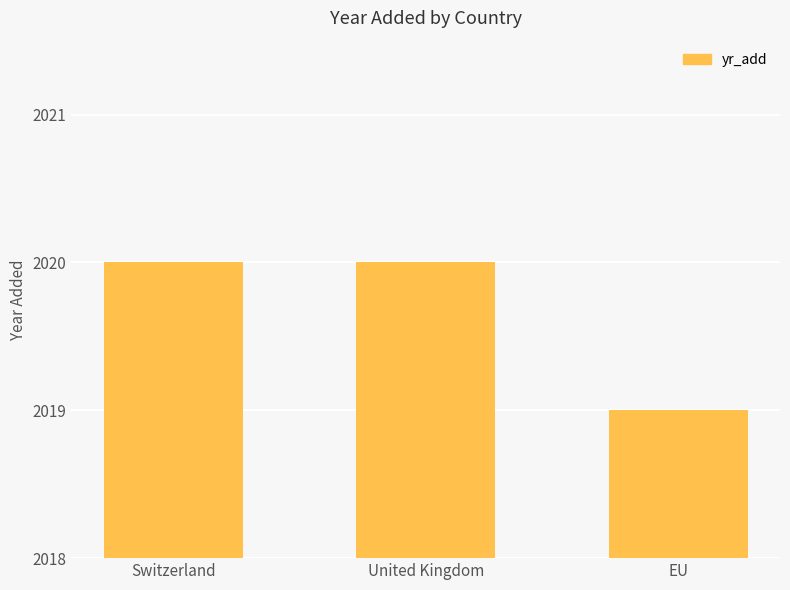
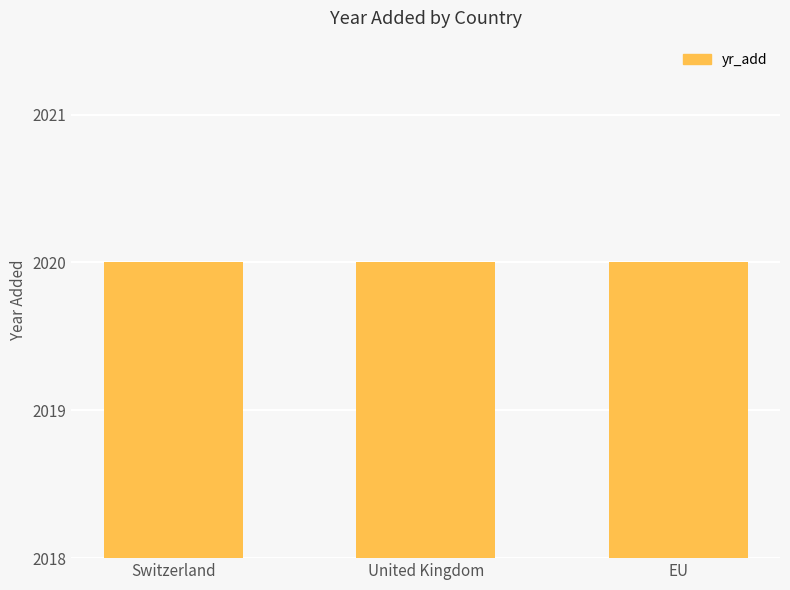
EU: 2019 -> 2020
